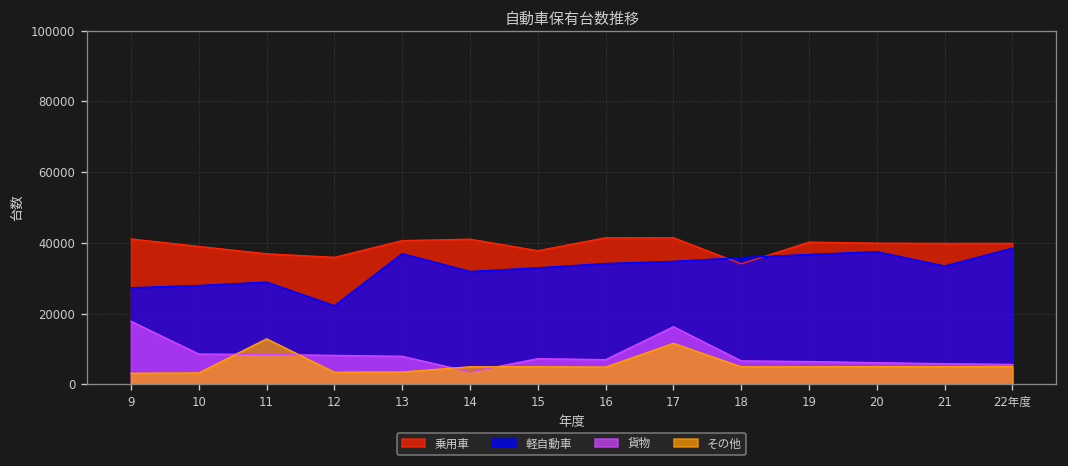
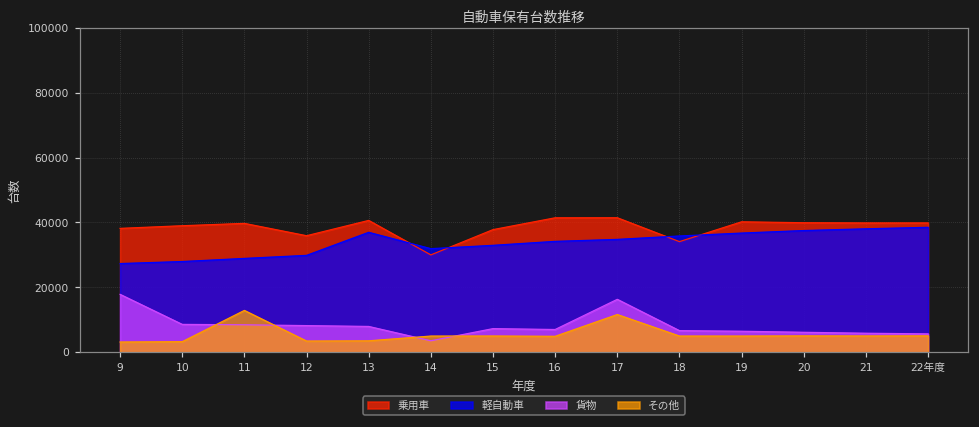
乗用車, 9: 41000 -> 38000
乗用車, 11: 37000 -> 40000
軽自動車, 12: 22000 -> 30000
乗用車, 14: 41000 -> 30000
軽自動車, 21: 33000 -> 38000
